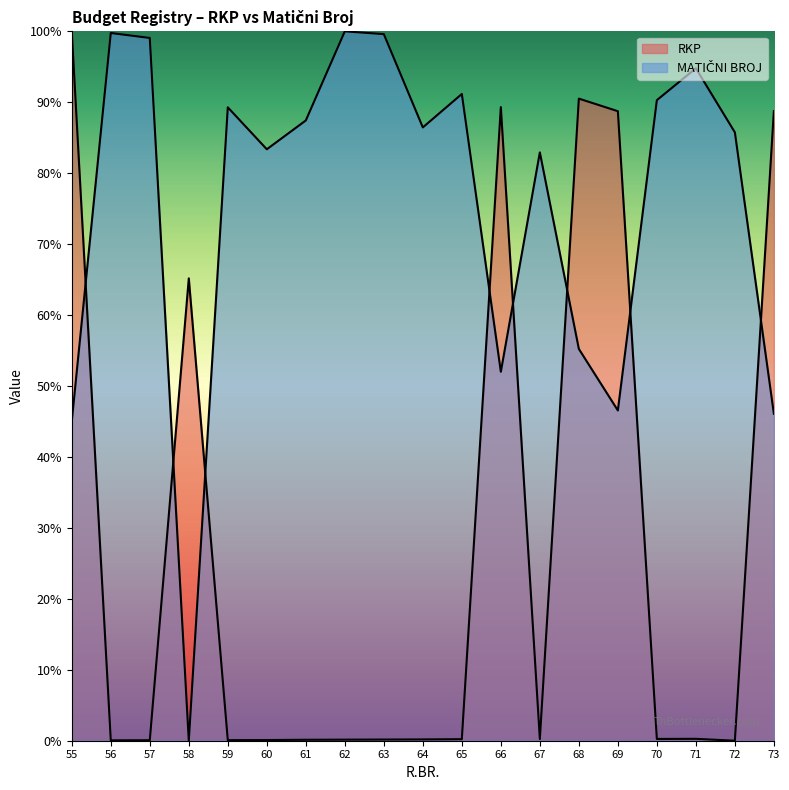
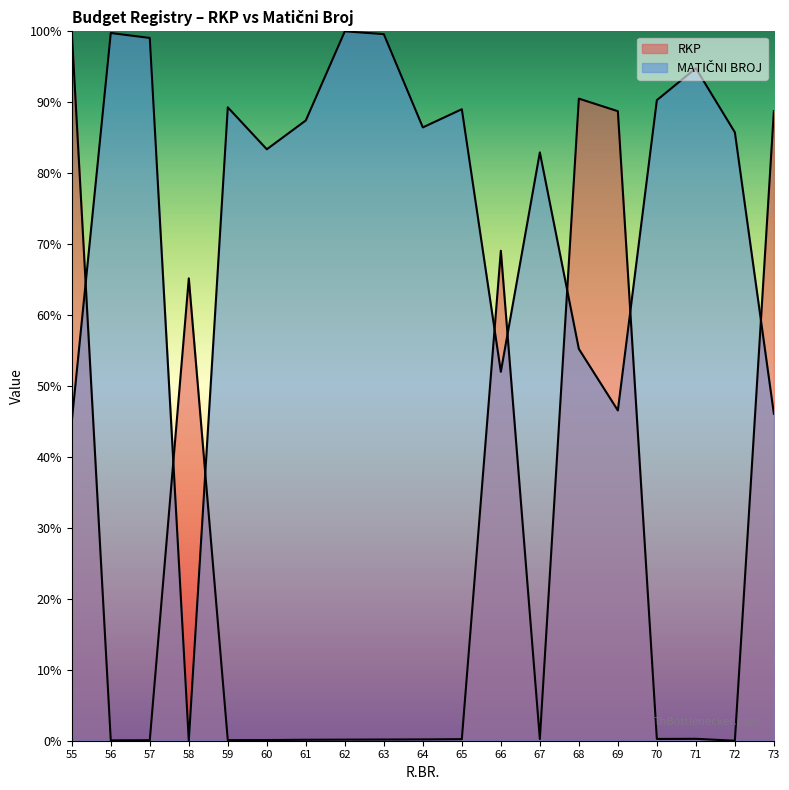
MATIČNI BROJ, 65: 91% -> 89%
RKP, 66: 89% -> 69%
